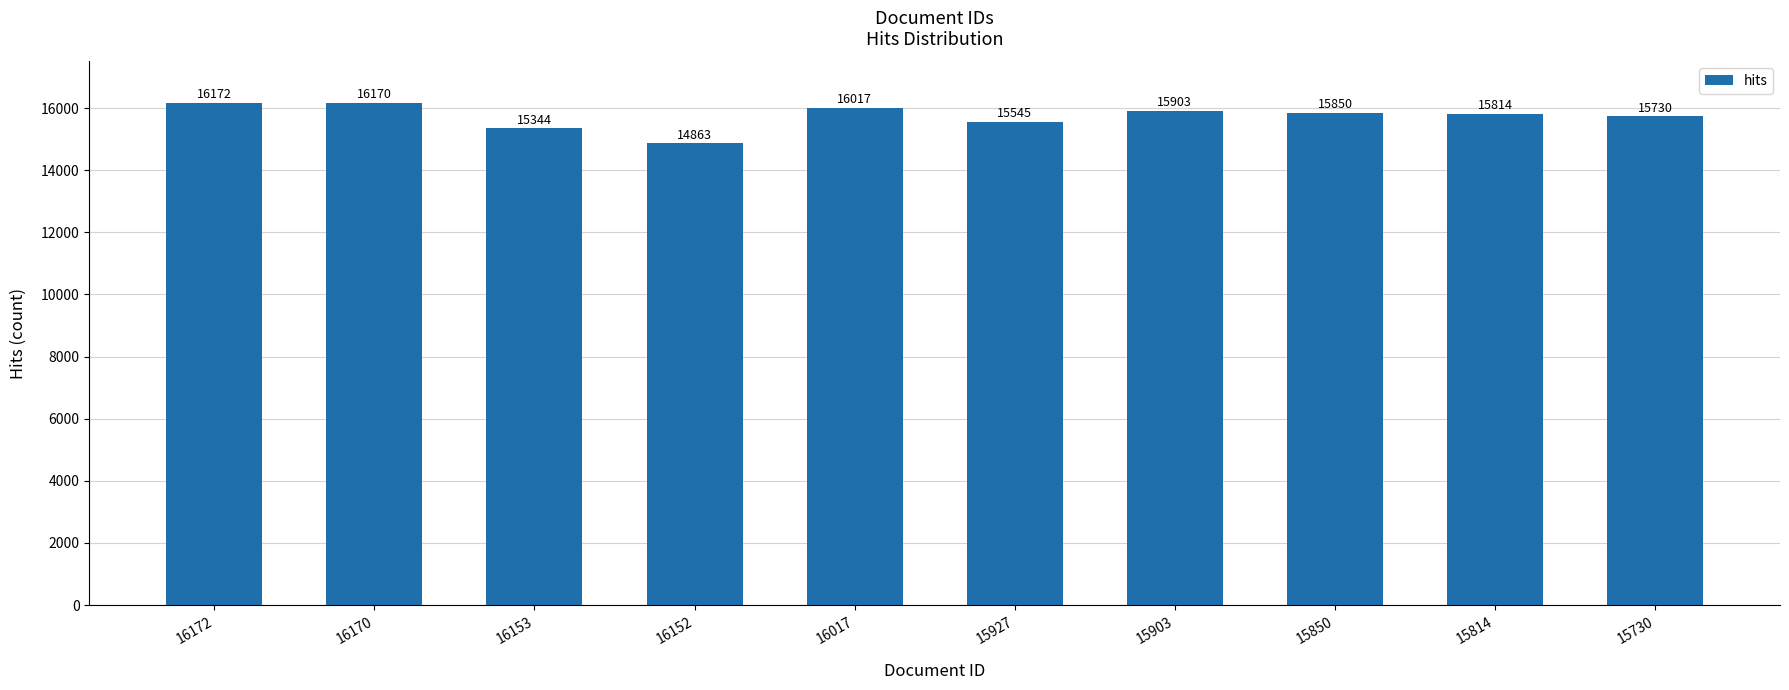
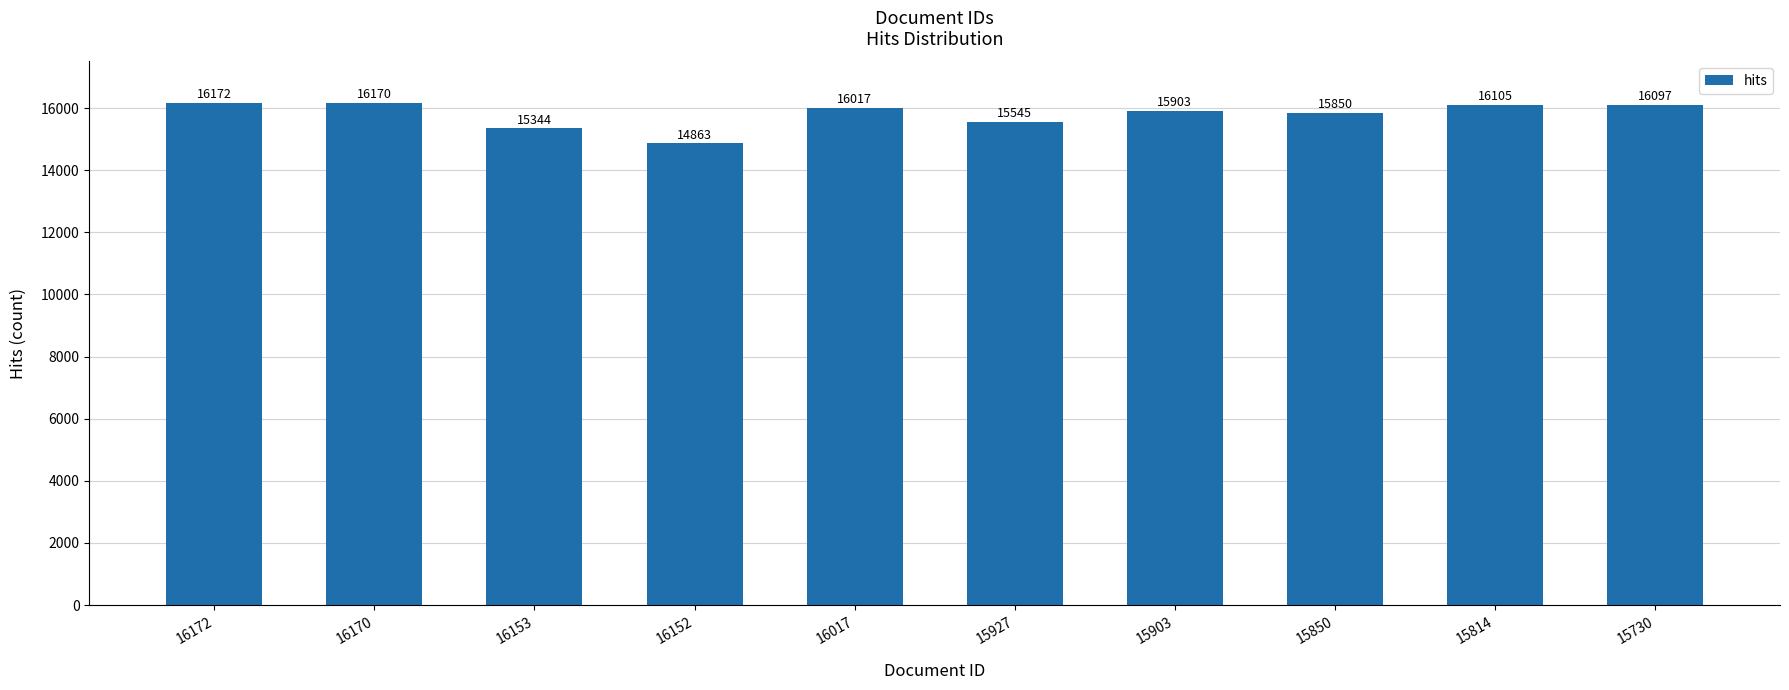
15814: 15814 -> 16105
15730: 15730 -> 16097
